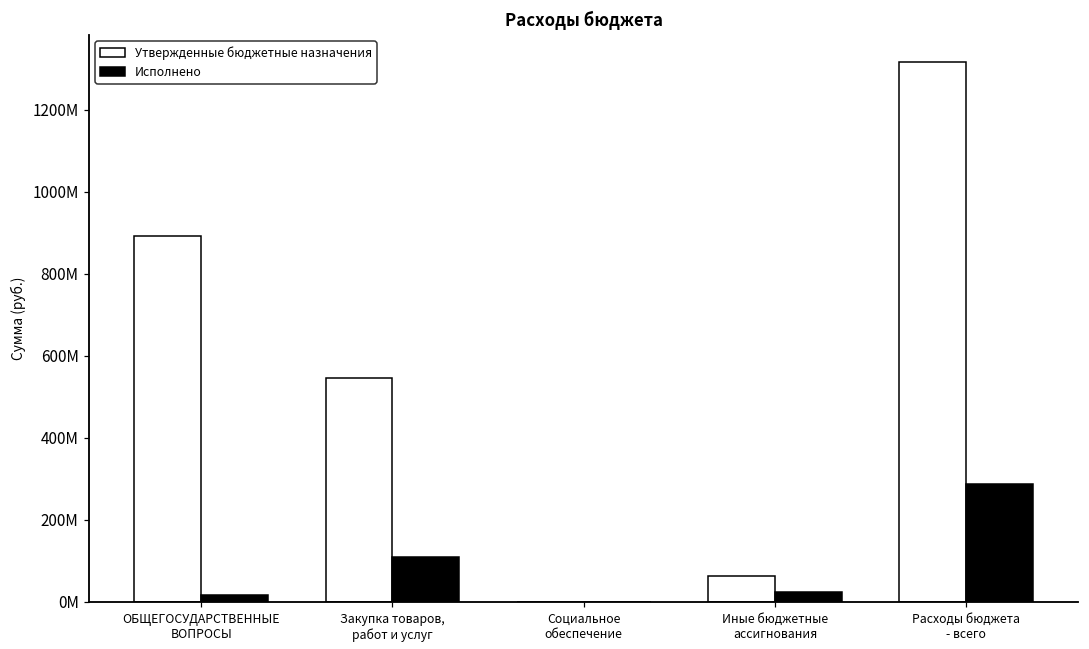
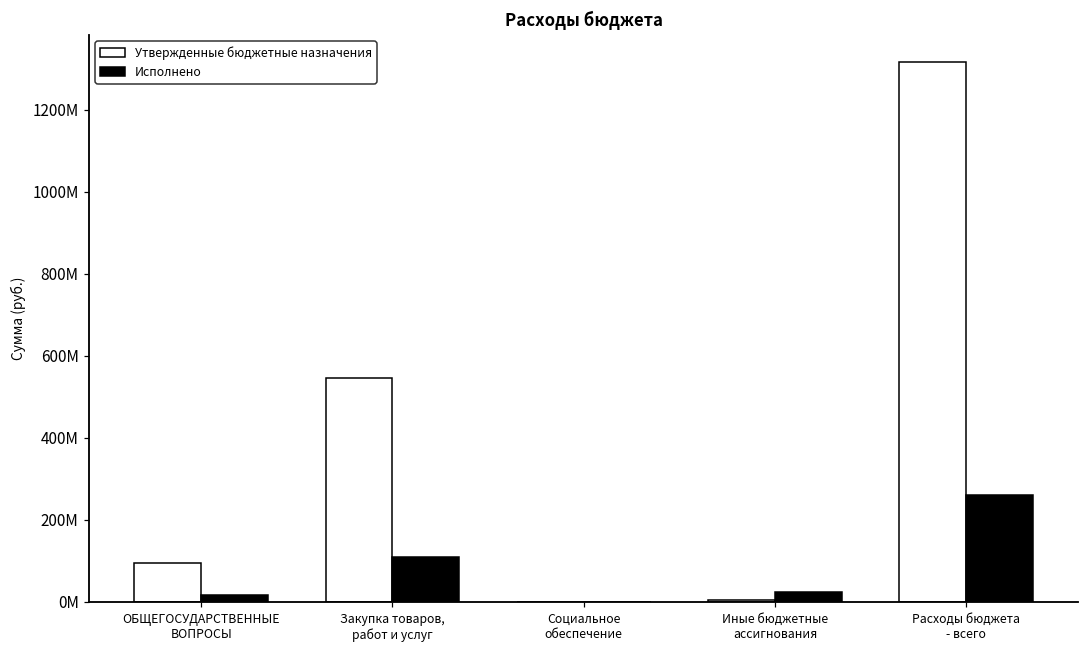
Утвержденные бюджетные назначения, ОБЩЕГОСУДАРСТВЕННЫЕ ВОПРОСЫ: 890000000 -> 100000000
Утвержденные бюджетные назначения, Иные бюджетные ассигнования: 60000000 -> 10000000
Исполнено, Расходы бюджета - всего: 290000000 -> 260000000
